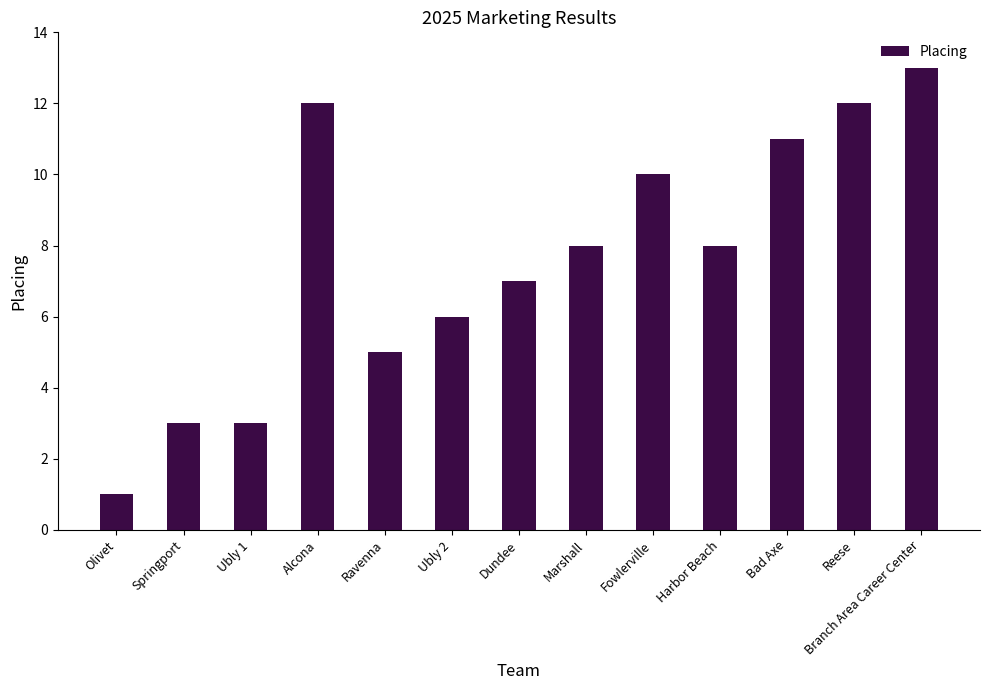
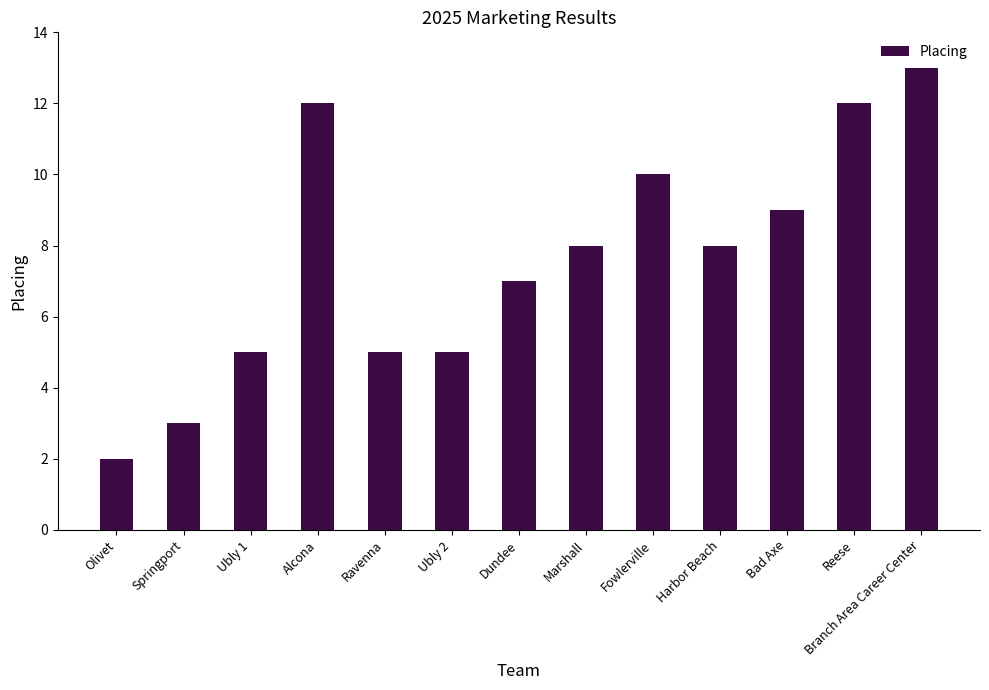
Olivet: 1 -> 2
Ubly 1: 3 -> 5
Ubly 2: 6 -> 5
Bad Axe: 11 -> 9
